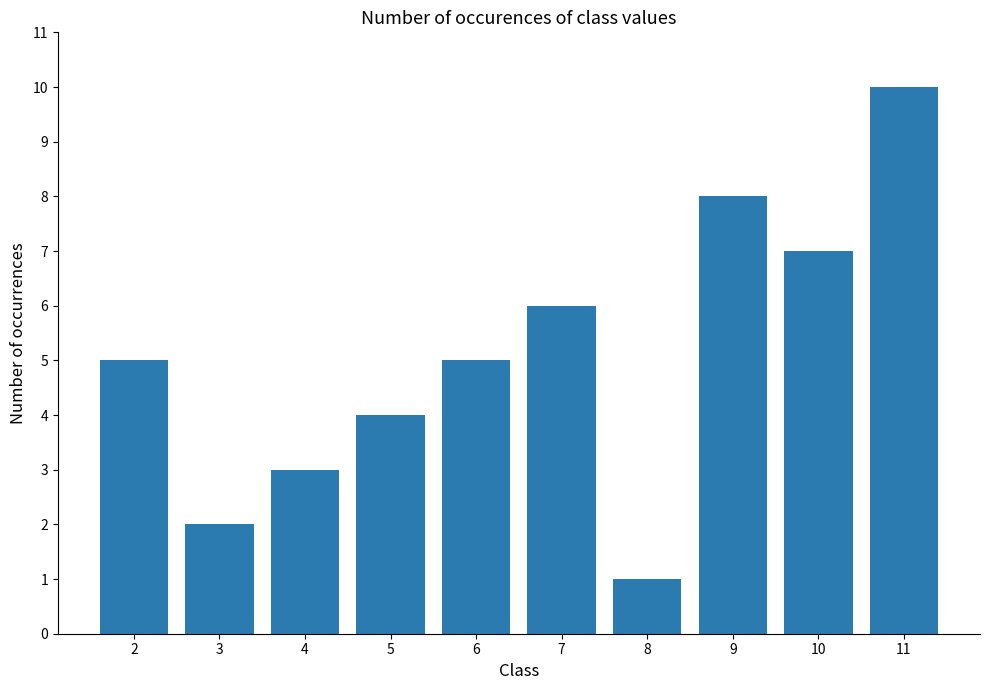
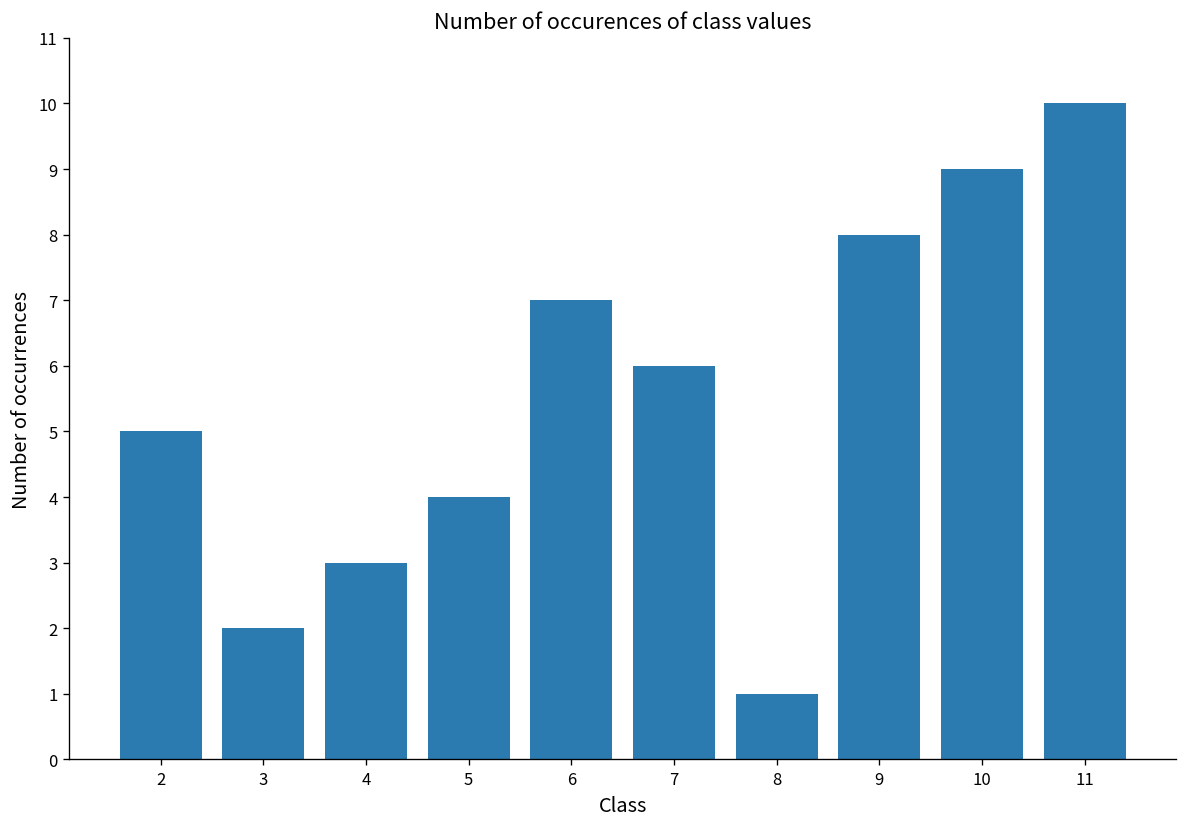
6: 5 -> 7
10: 7 -> 9
